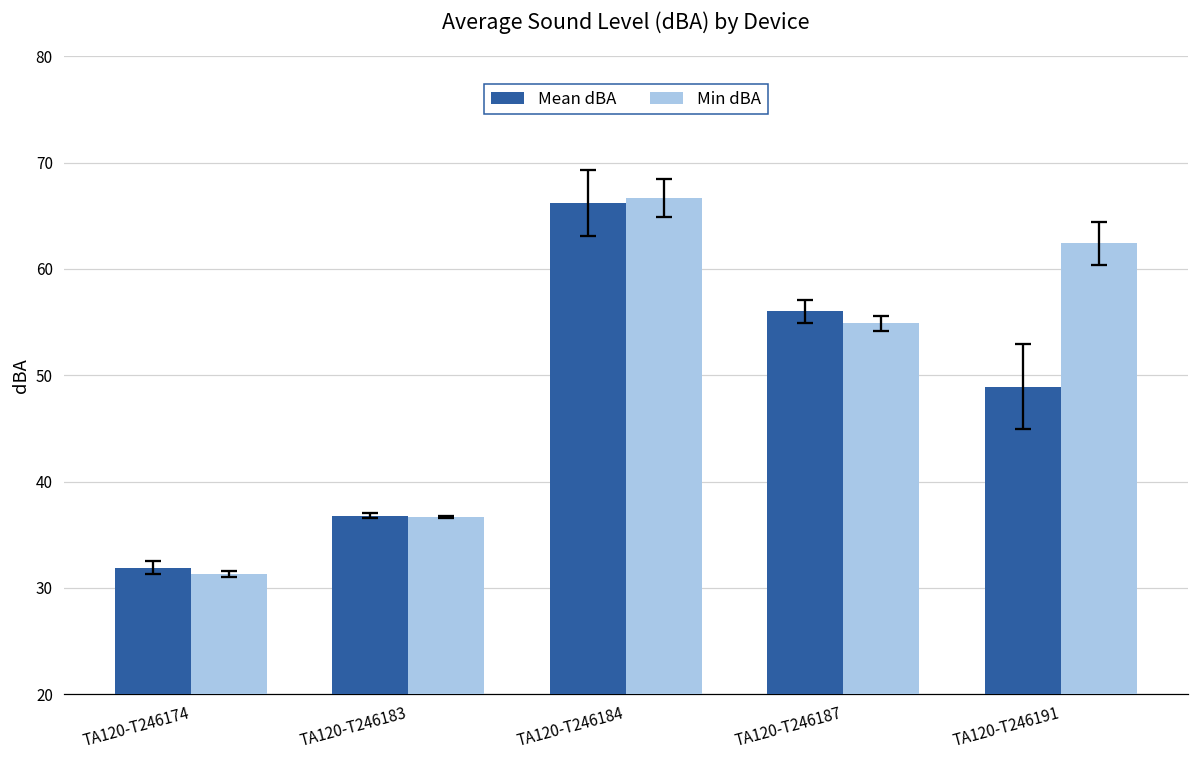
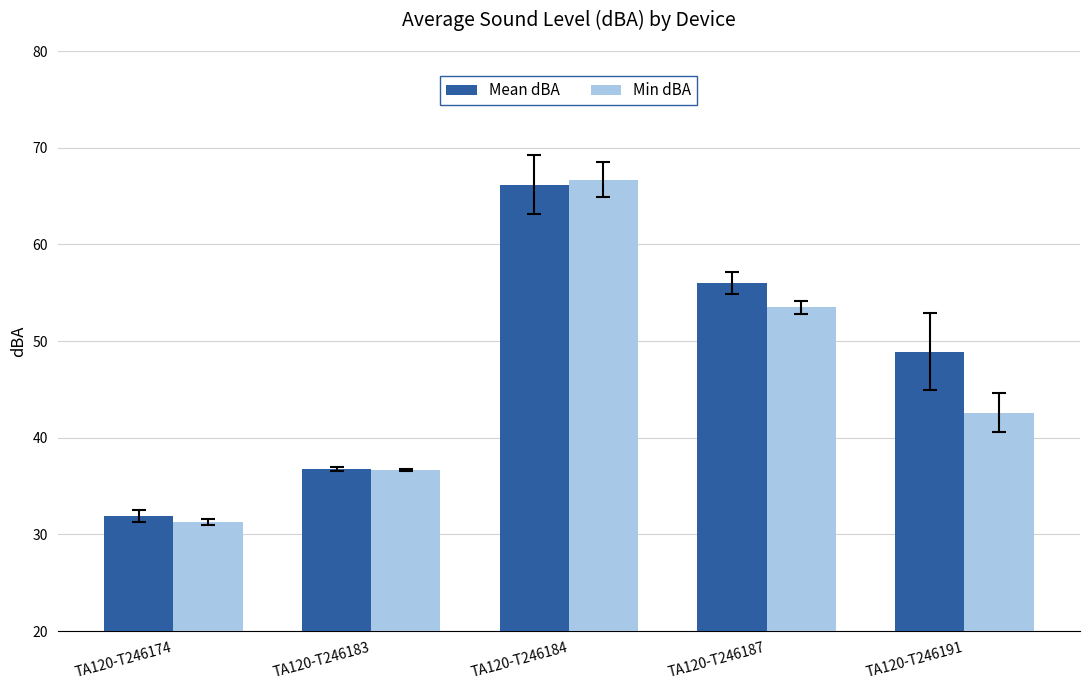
Min dBA, TA120-T246187: 55 -> 54
Min dBA, TA120-T246191: 62 -> 43
